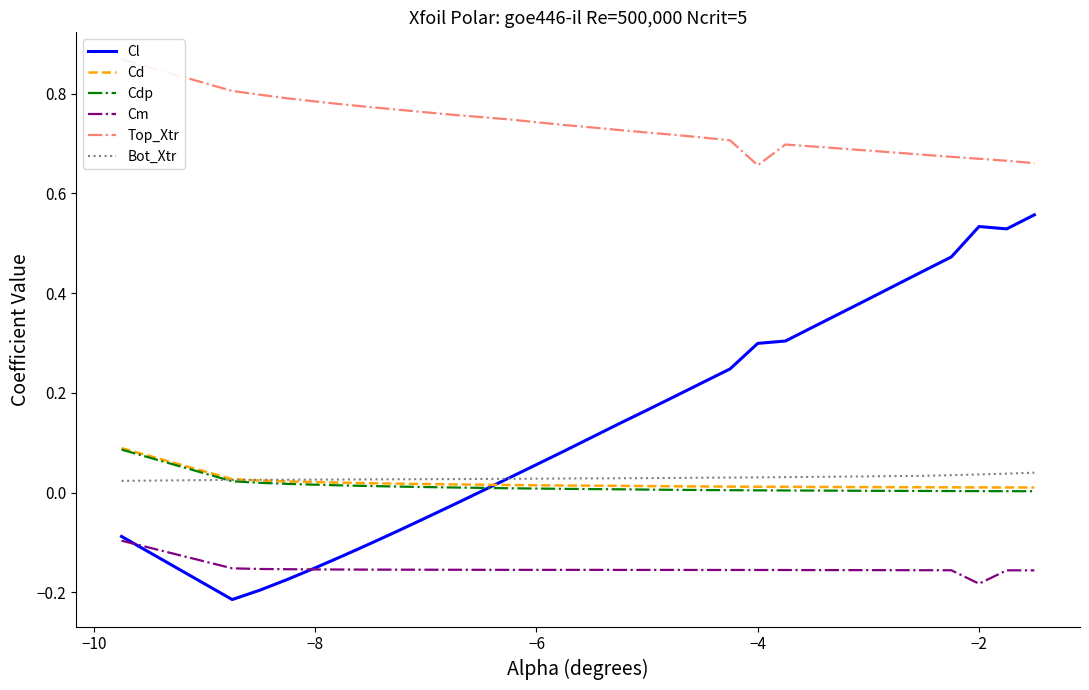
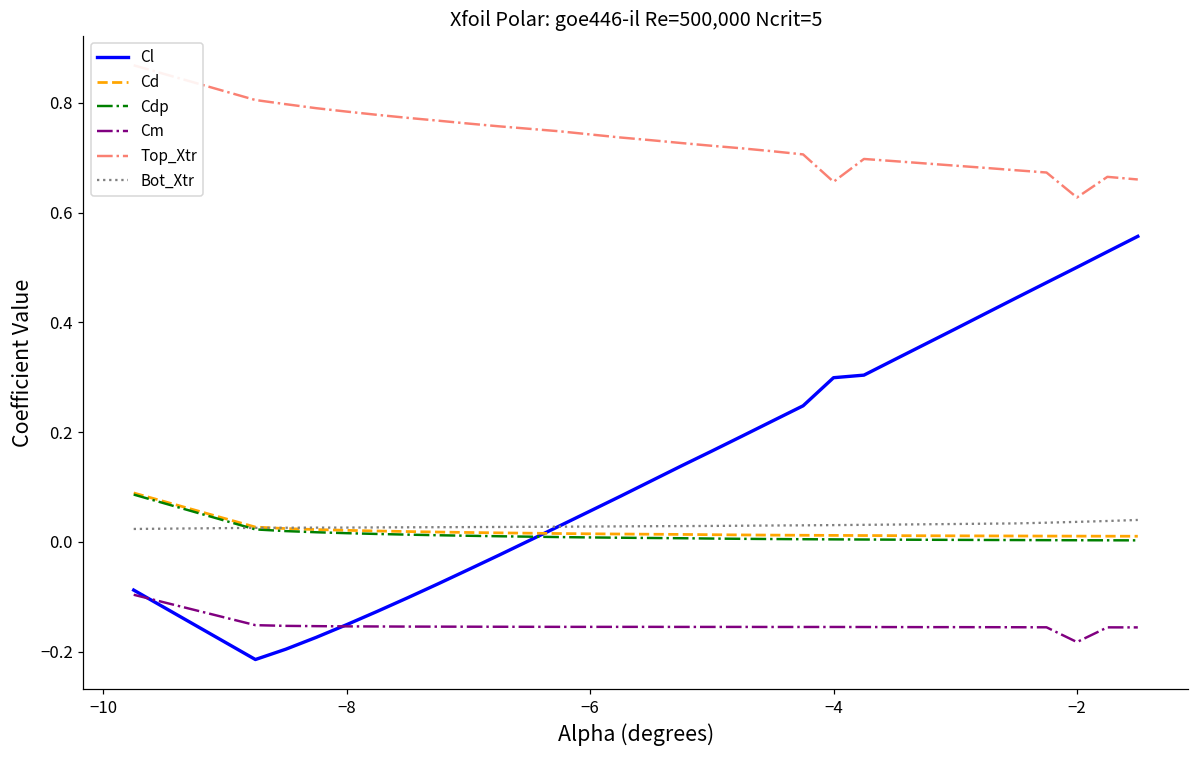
Cl, −2: 0.53 -> 0.50
Top_Xtr, −2: 0.67 -> 0.63
